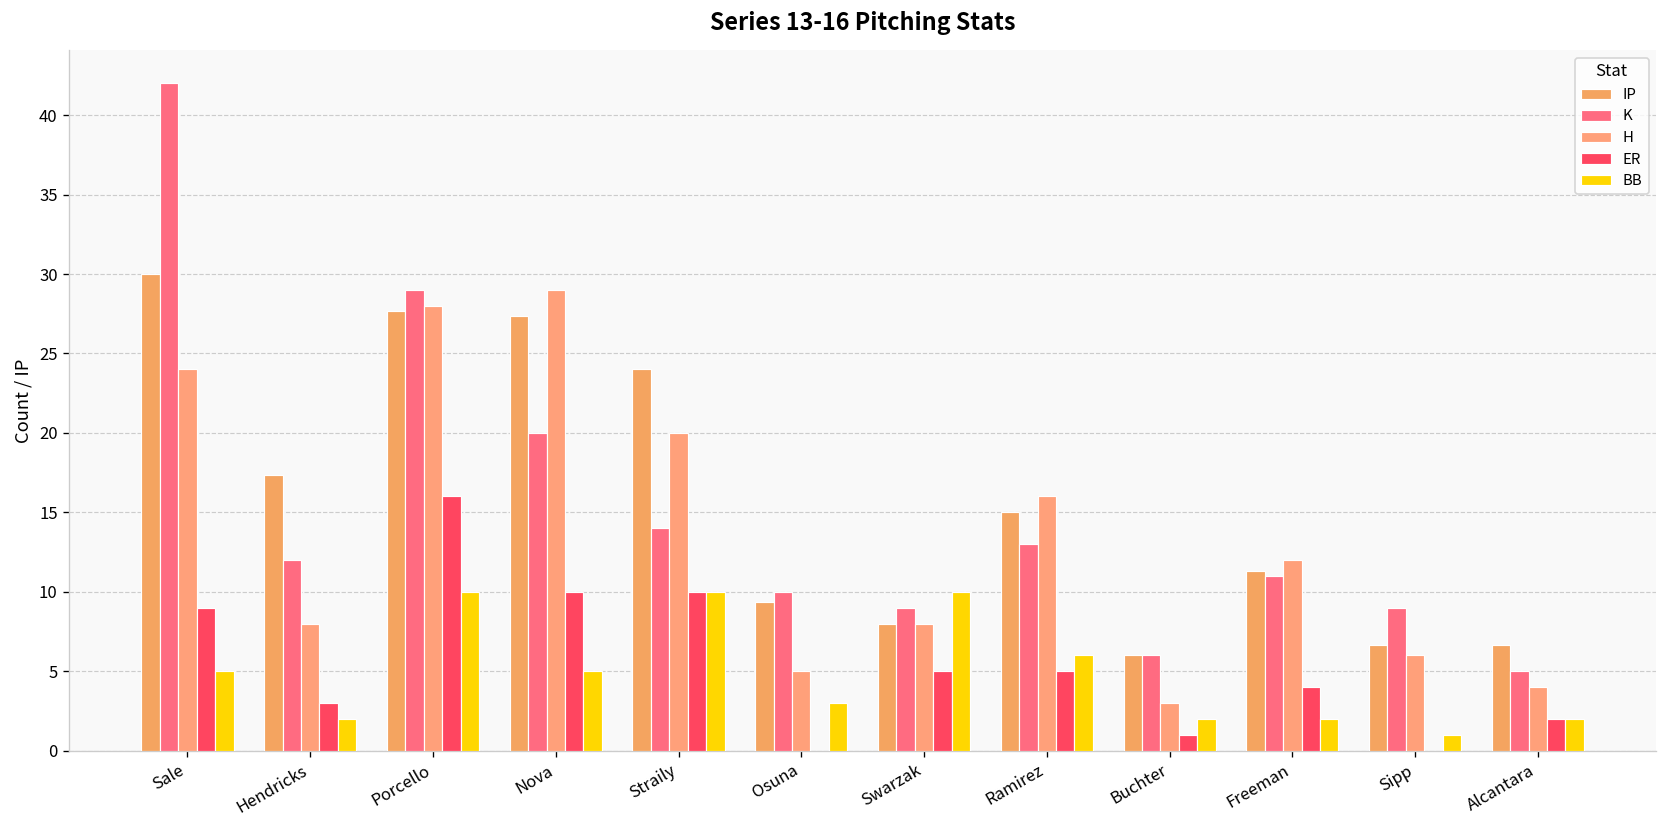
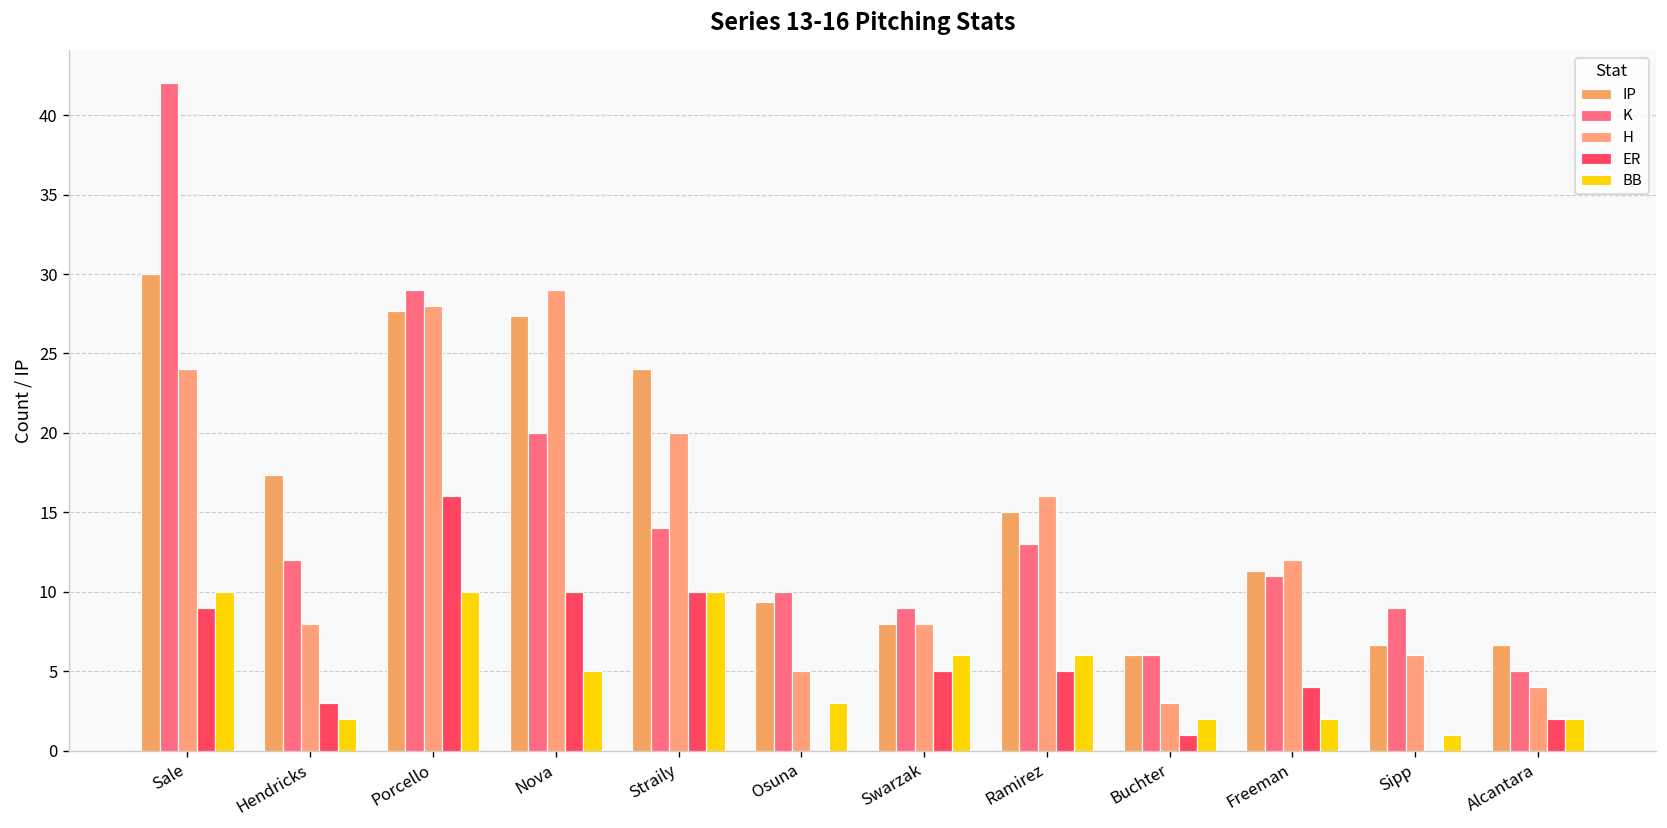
BB, Sale: 5 -> 10
BB, Swarzak: 10 -> 6
